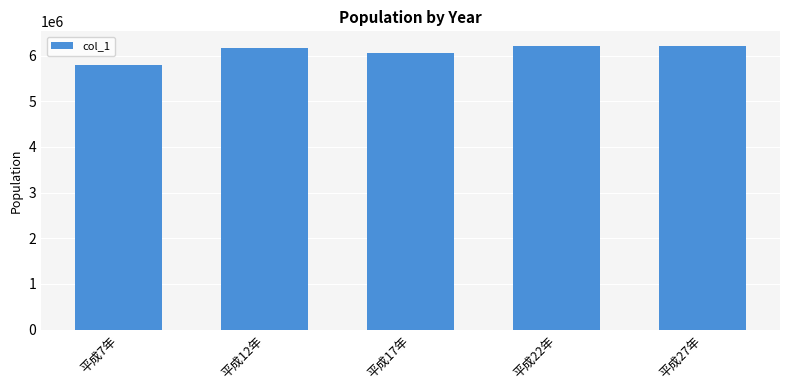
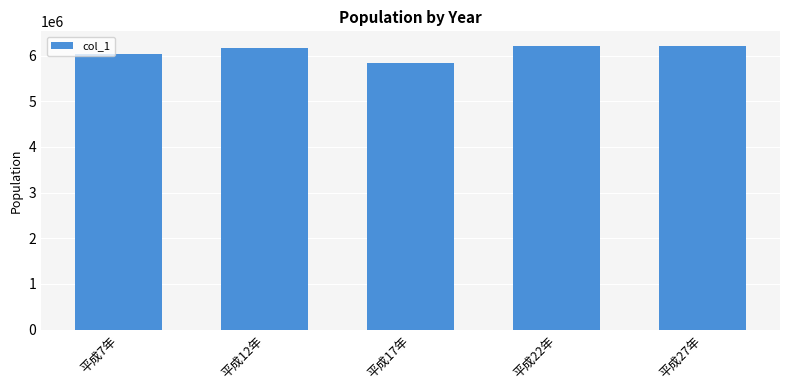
平成7年: 5800000 -> 6000000
平成17年: 6100000 -> 5800000
